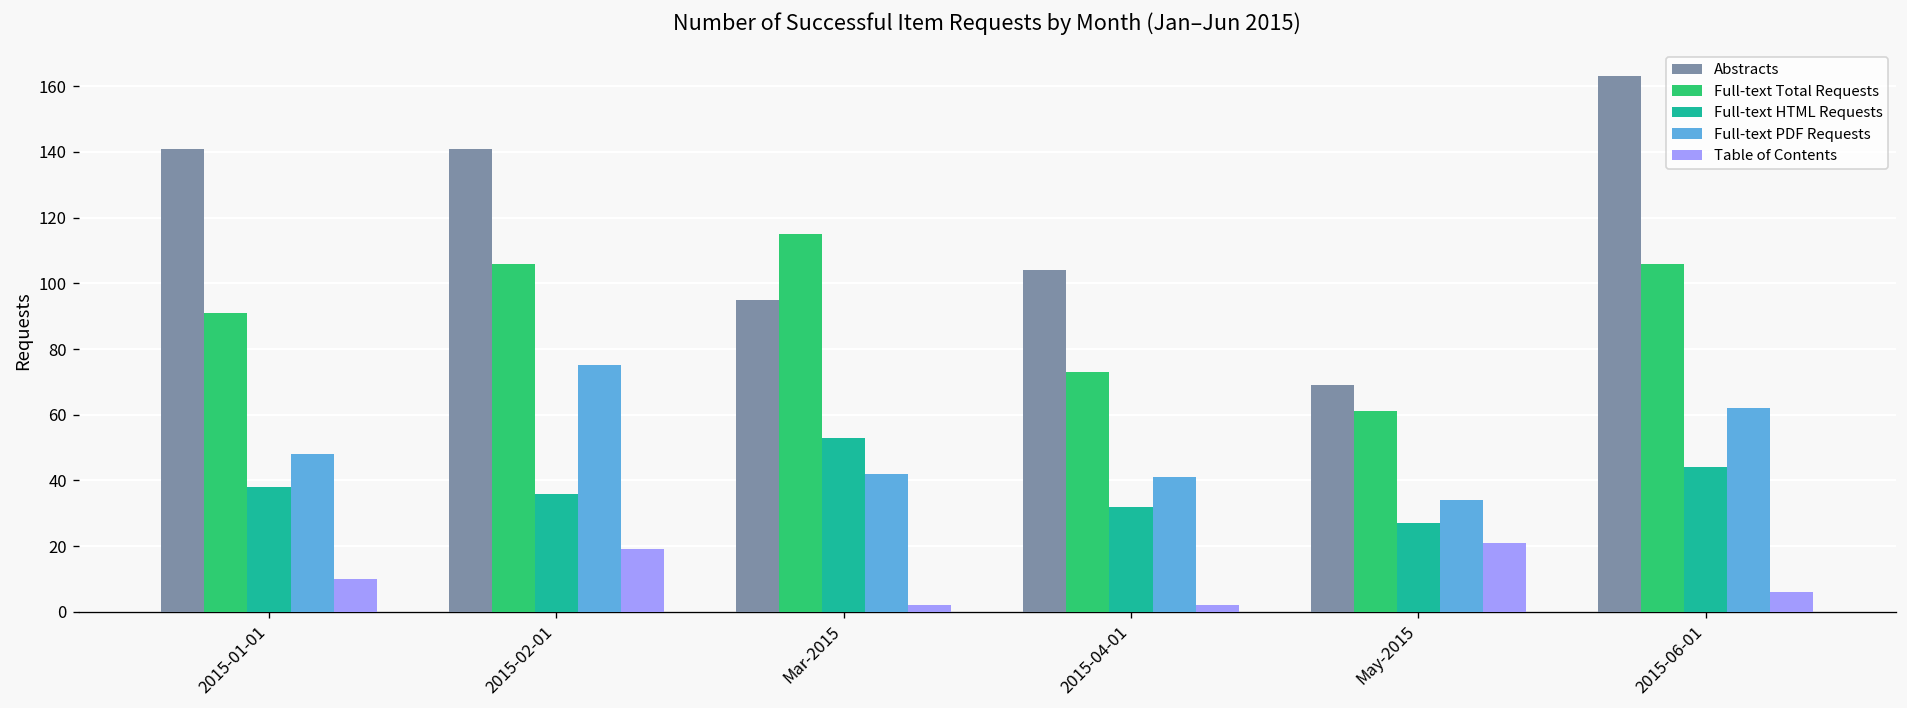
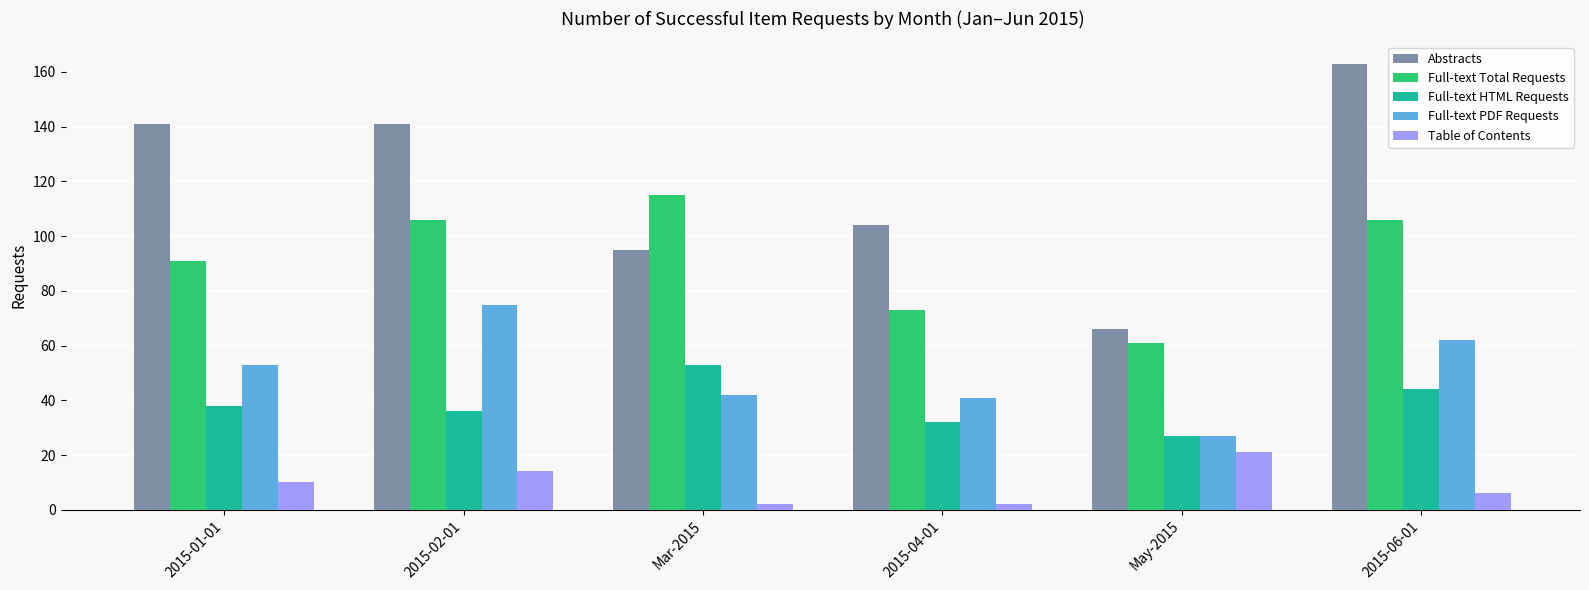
Full-text PDF Requests, 2015-01-01: 48 -> 53
Table of Contents, 2015-02-01: 19 -> 14
Abstracts, May-2015: 69 -> 66
Full-text PDF Requests, May-2015: 34 -> 27
